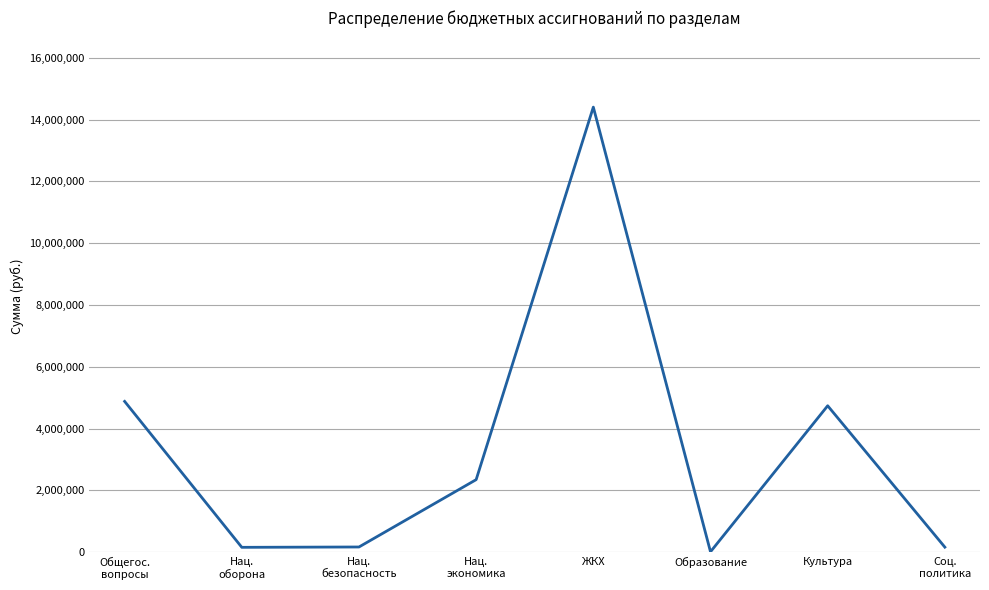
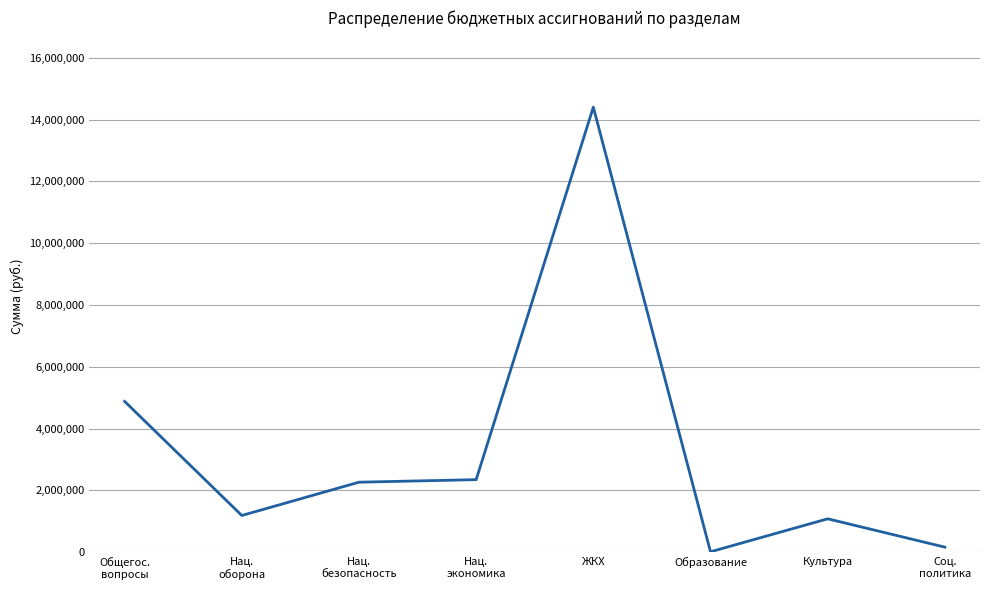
Нац. оборона: 200,000 -> 1,200,000
Нац. безопасность: 200,000 -> 2,300,000
Культура: 4,700,000 -> 1,100,000
